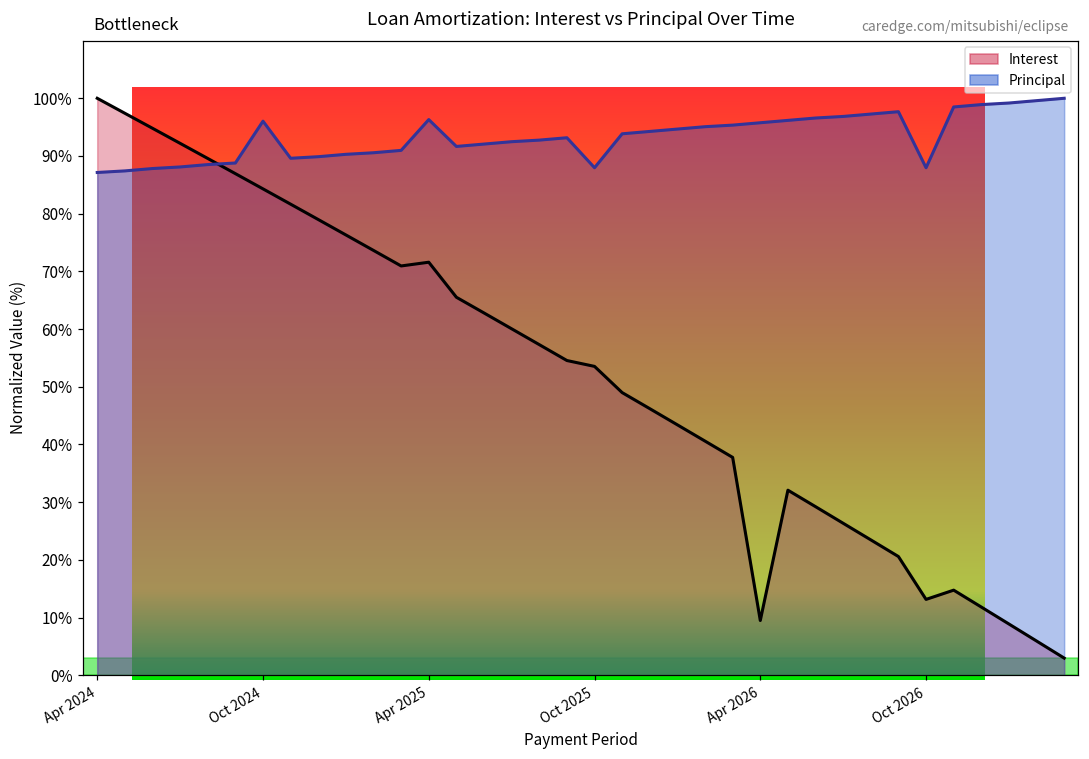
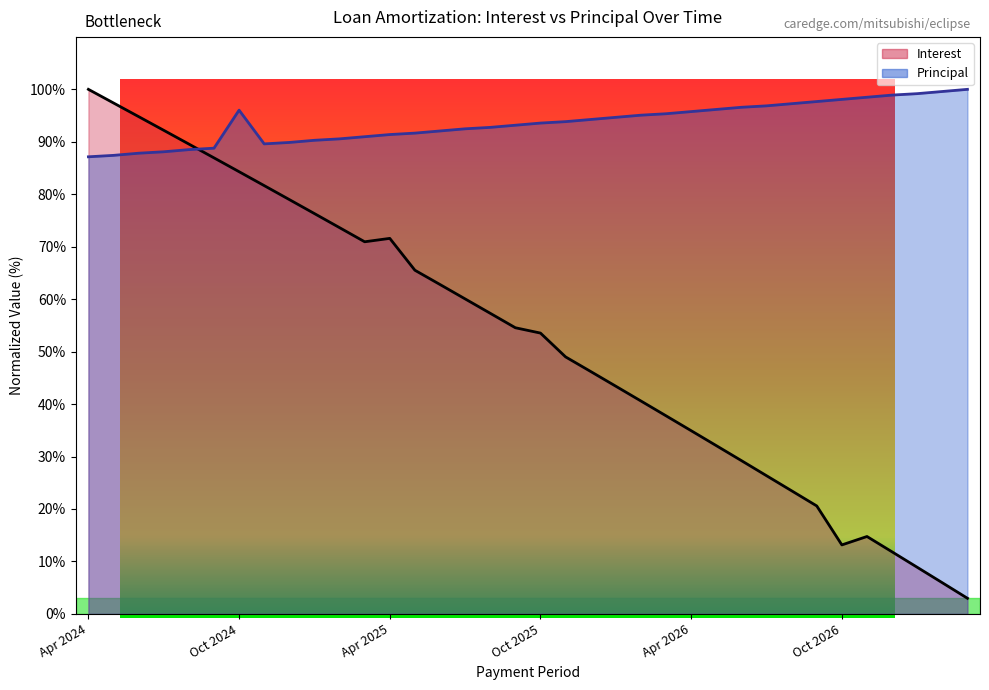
Loan Amortization: Interest vs Principal Over Time, Principal, Apr 2025: 96% -> 91%
Loan Amortization: Interest vs Principal Over Time, Principal, Oct 2025: 88% -> 94%
Loan Amortization: Interest vs Principal Over Time, Interest, Apr 2026: 9% -> 35%
Loan Amortization: Interest vs Principal Over Time, Principal, Oct 2026: 88% -> 98%
